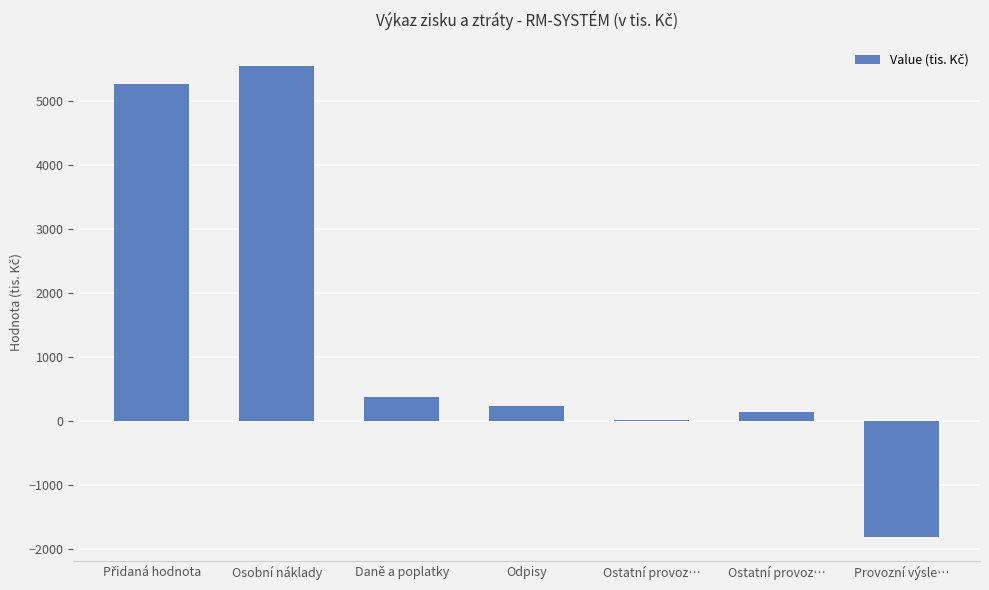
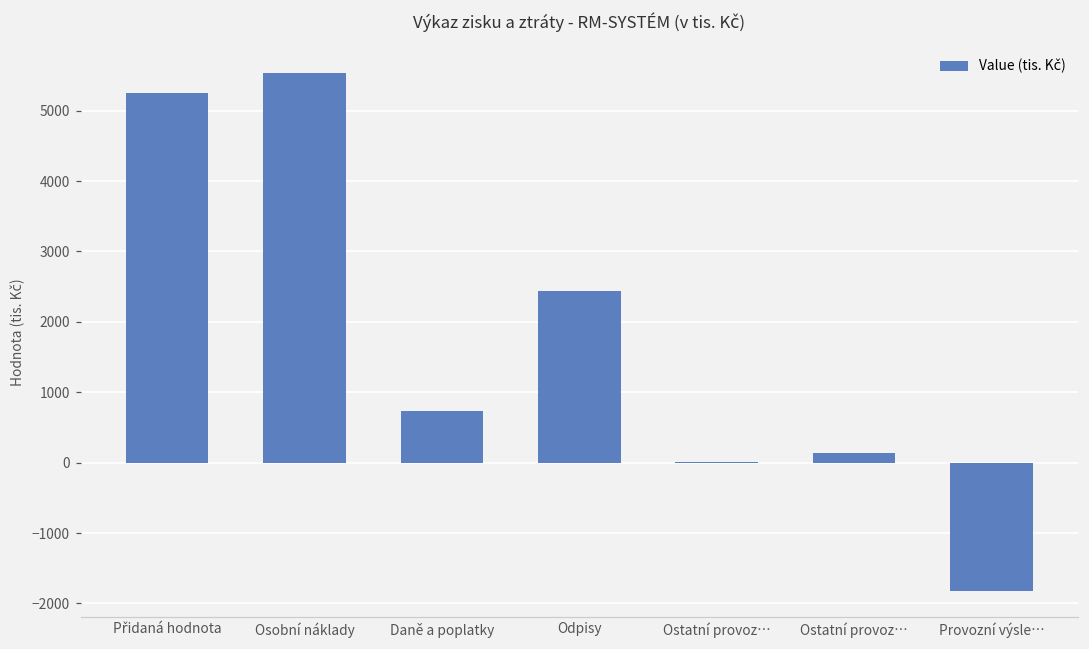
Daně a poplatky: 400 -> 700
Odpisy: 200 -> 2400
